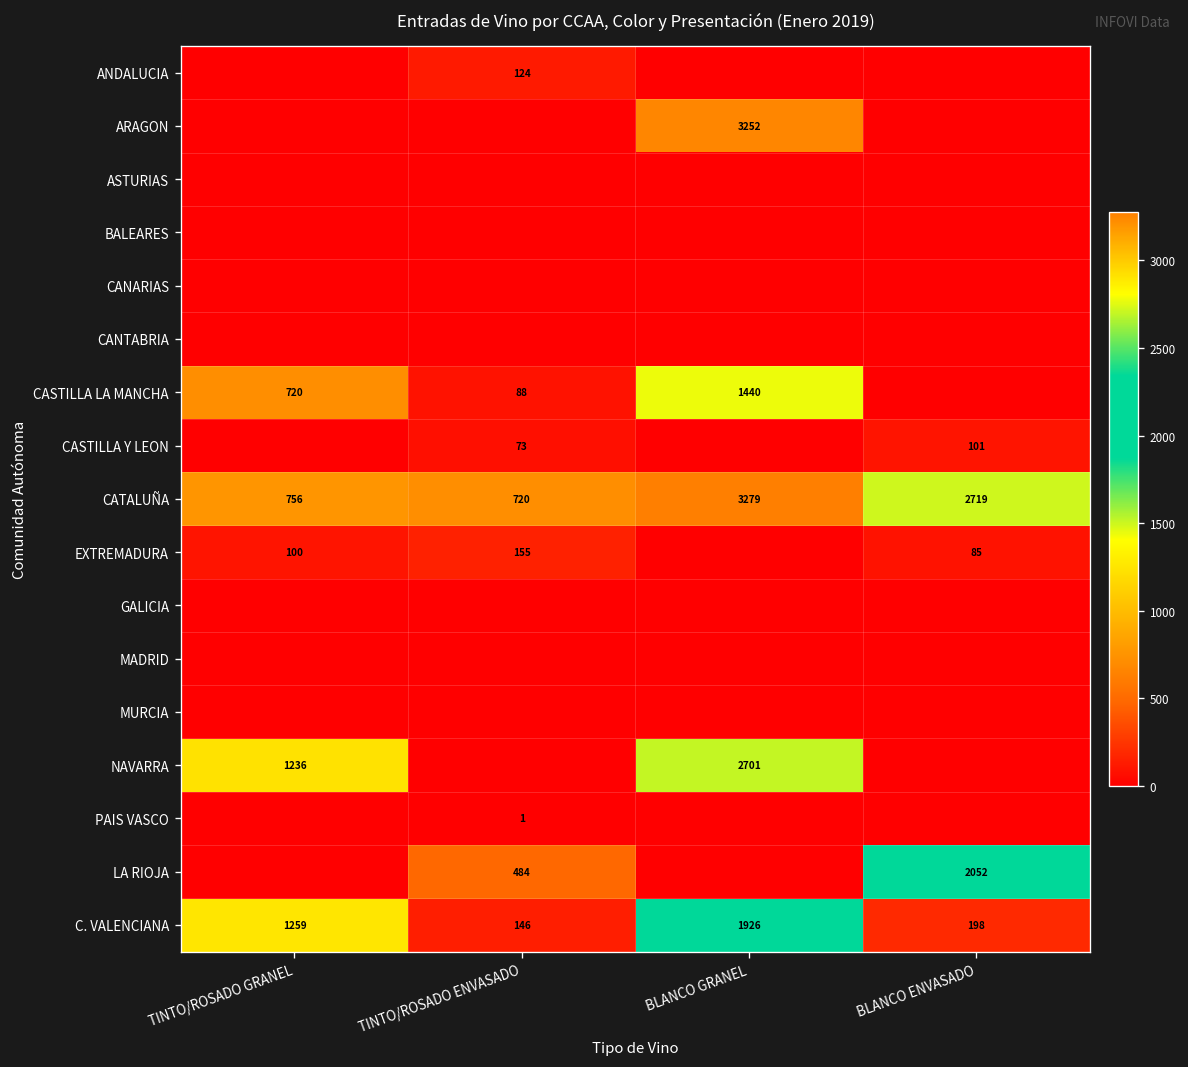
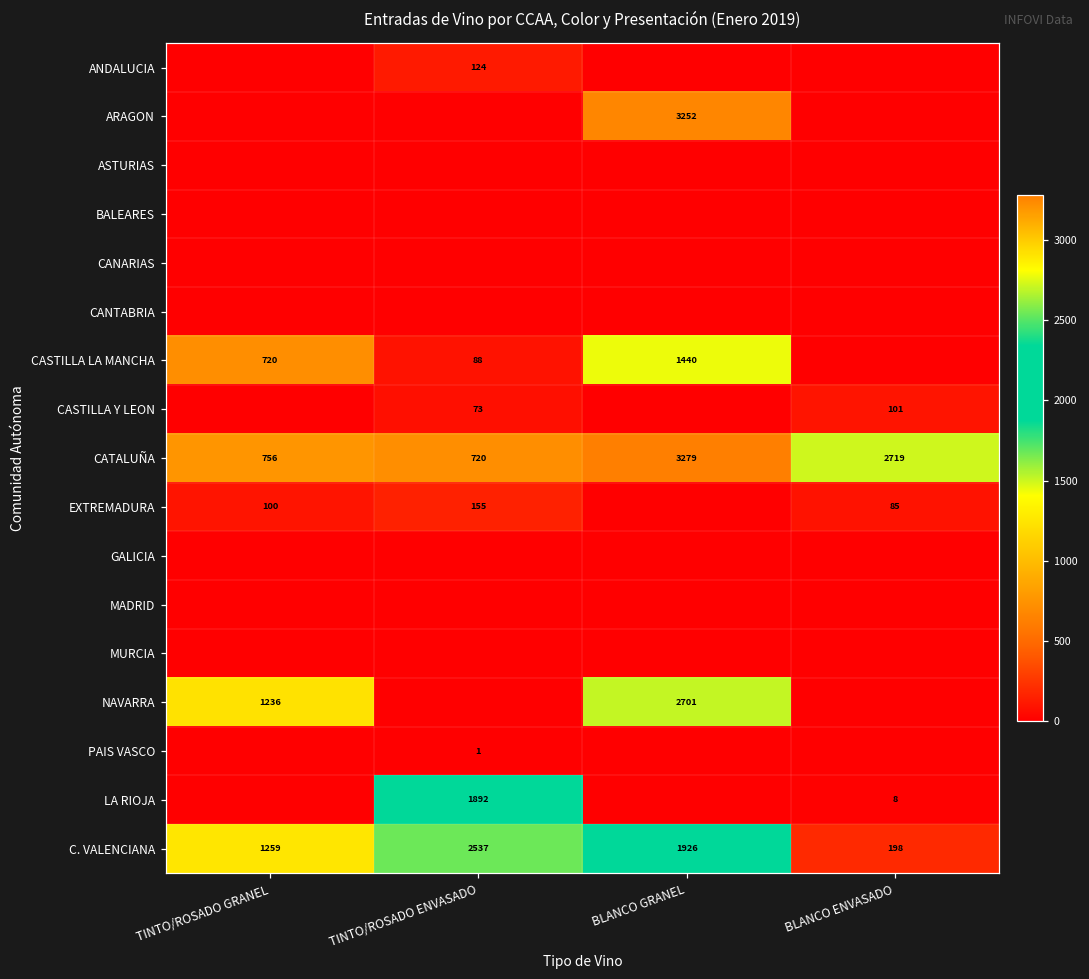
LA RIOJA, TINTO/ROSADO ENVASADO: 484 -> 1892
LA RIOJA, BLANCO ENVASADO: 2052 -> 8
C. VALENCIANA, TINTO/ROSADO ENVASADO: 146 -> 2537
